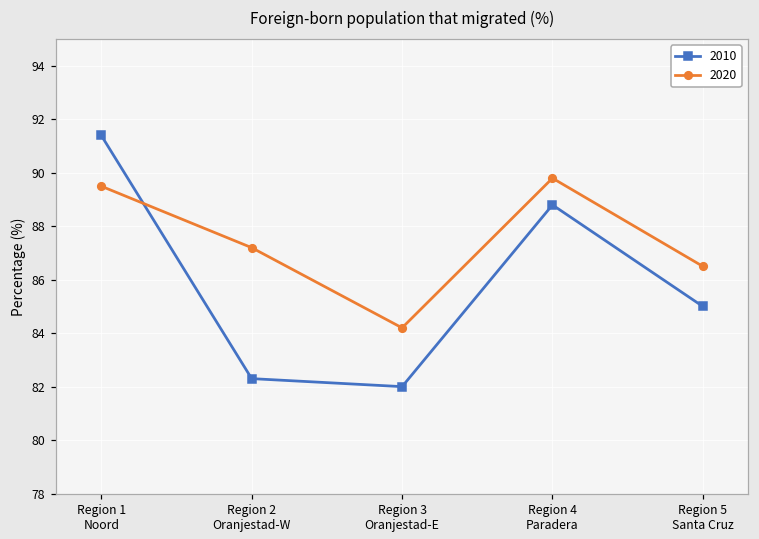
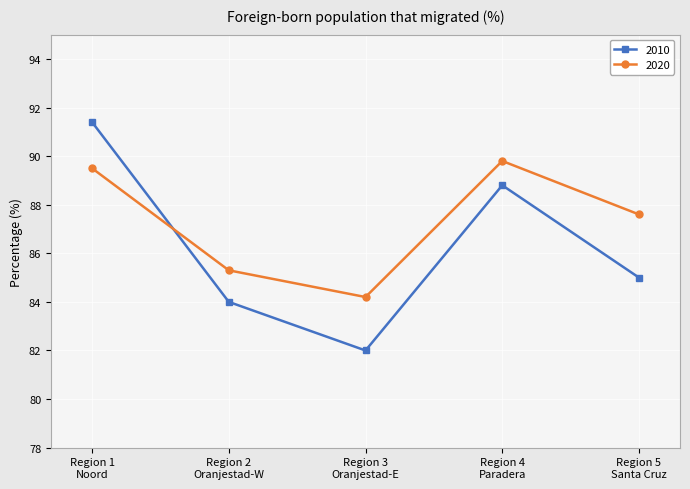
2010, Region 2 Oranjestad-W: 82.3 -> 84.0
2020, Region 2 Oranjestad-W: 87.2 -> 85.3
2020, Region 5 Santa Cruz: 86.5 -> 87.6
